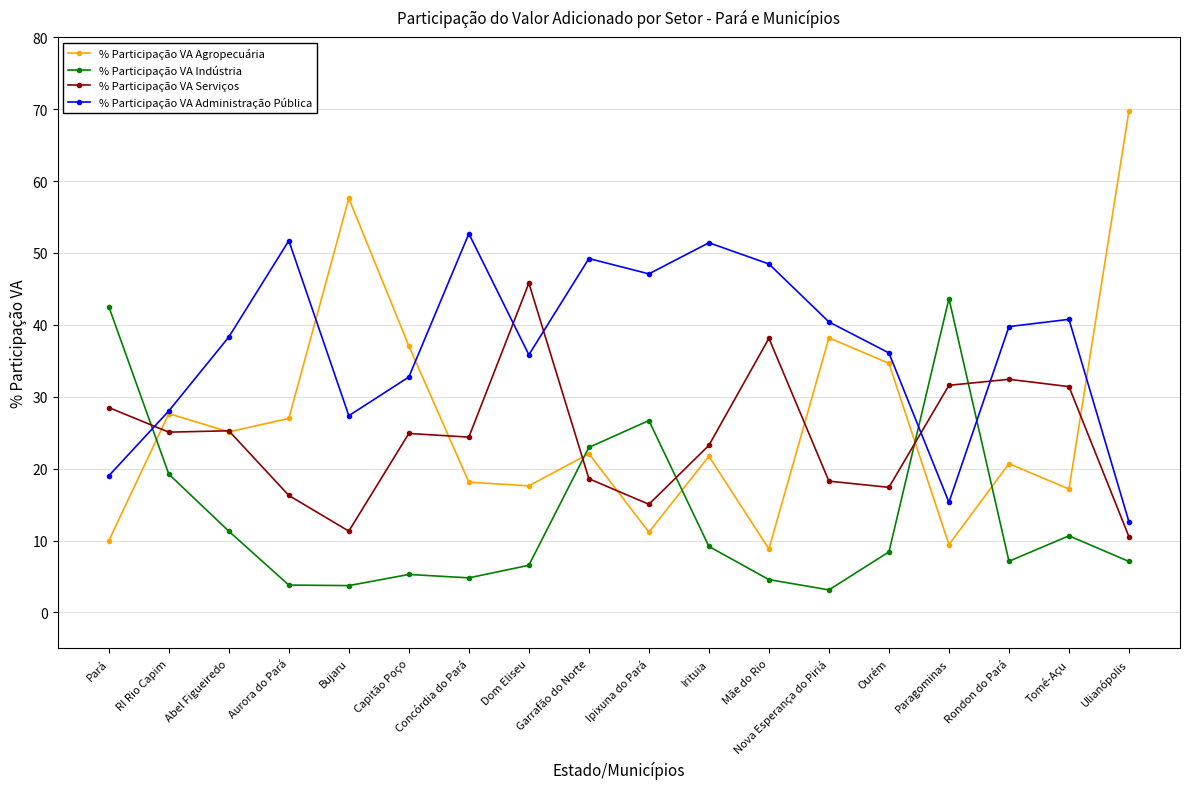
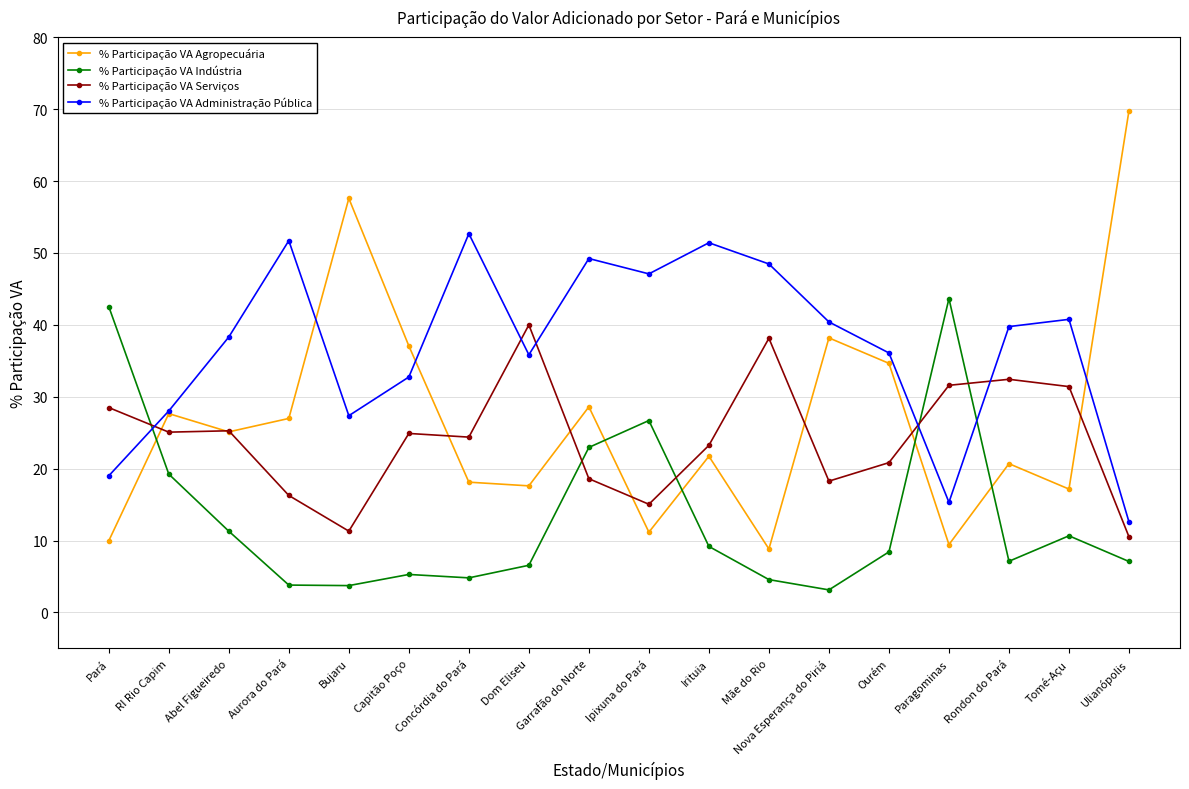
% Participação VA Serviços, Dom Eliseu: 46 -> 40
% Participação VA Agropecuária, Garrafão do Norte: 22 -> 29
% Participação VA Serviços, Ourém: 17 -> 21
